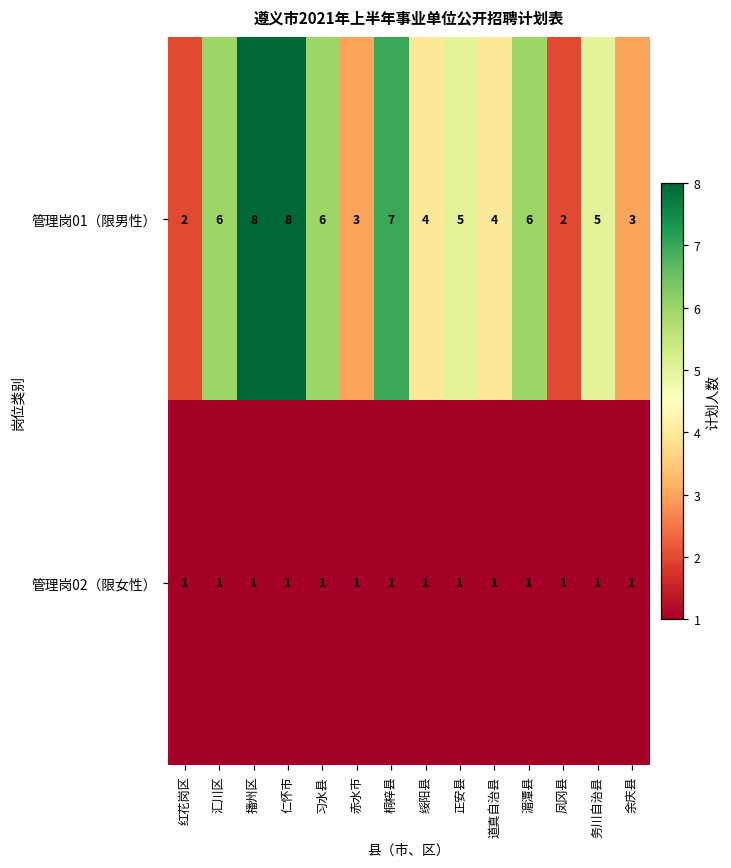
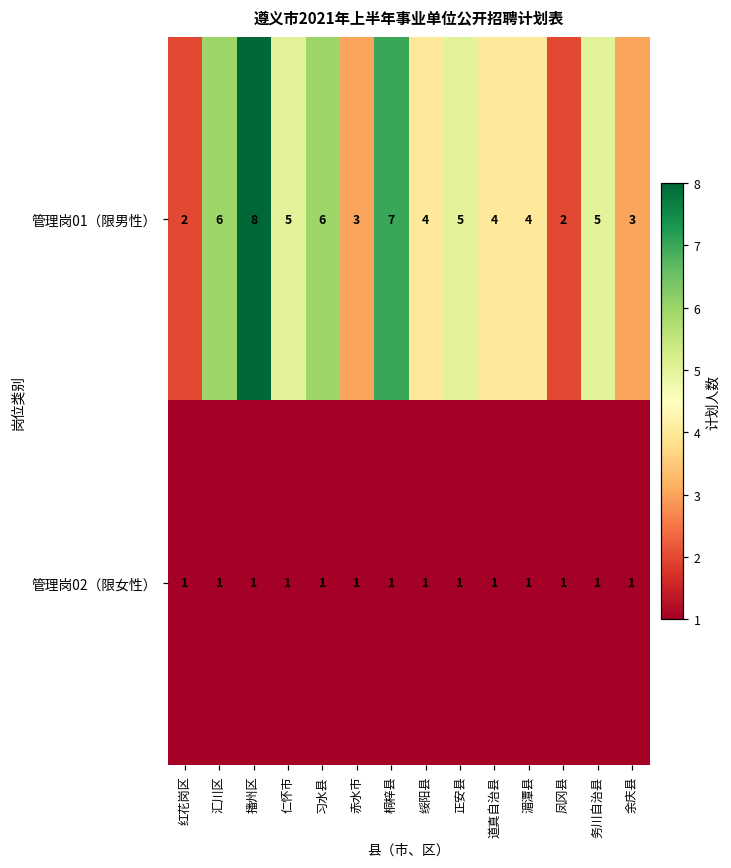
管理岗01（限男性）, 仁怀市: 8 -> 5
管理岗01（限男性）, 湄潭县: 6 -> 4
